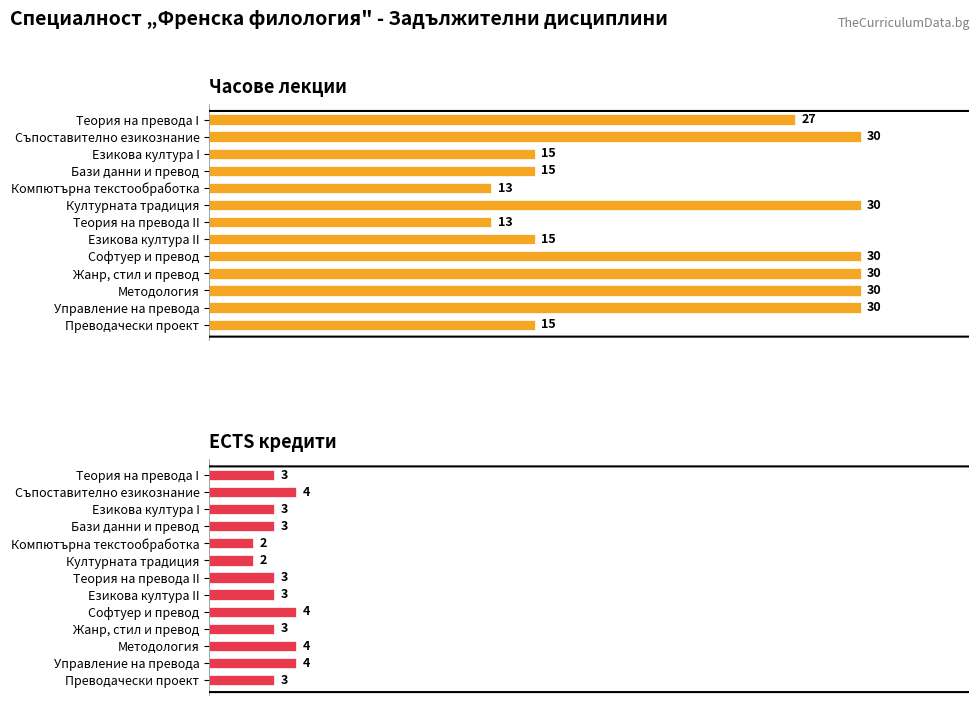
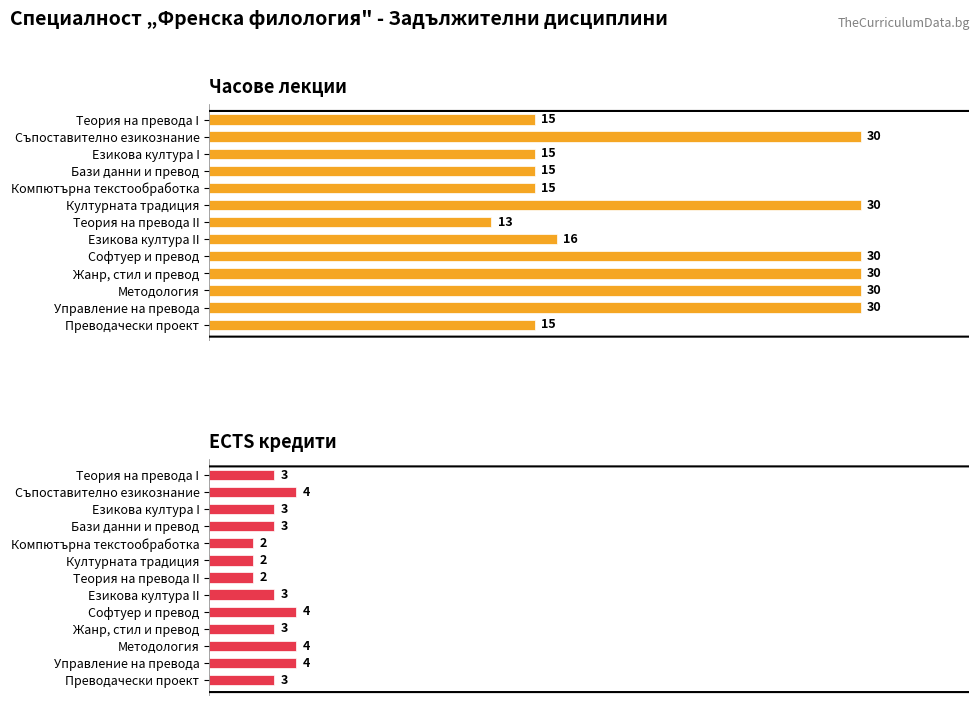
Часове лекции, Теория на превода I: 27 -> 15
Часове лекции, Компютърна текстообработка: 13 -> 15
Часове лекции, Езикова култура II: 15 -> 16
ECTS кредити, Теория на превода II: 3 -> 2
